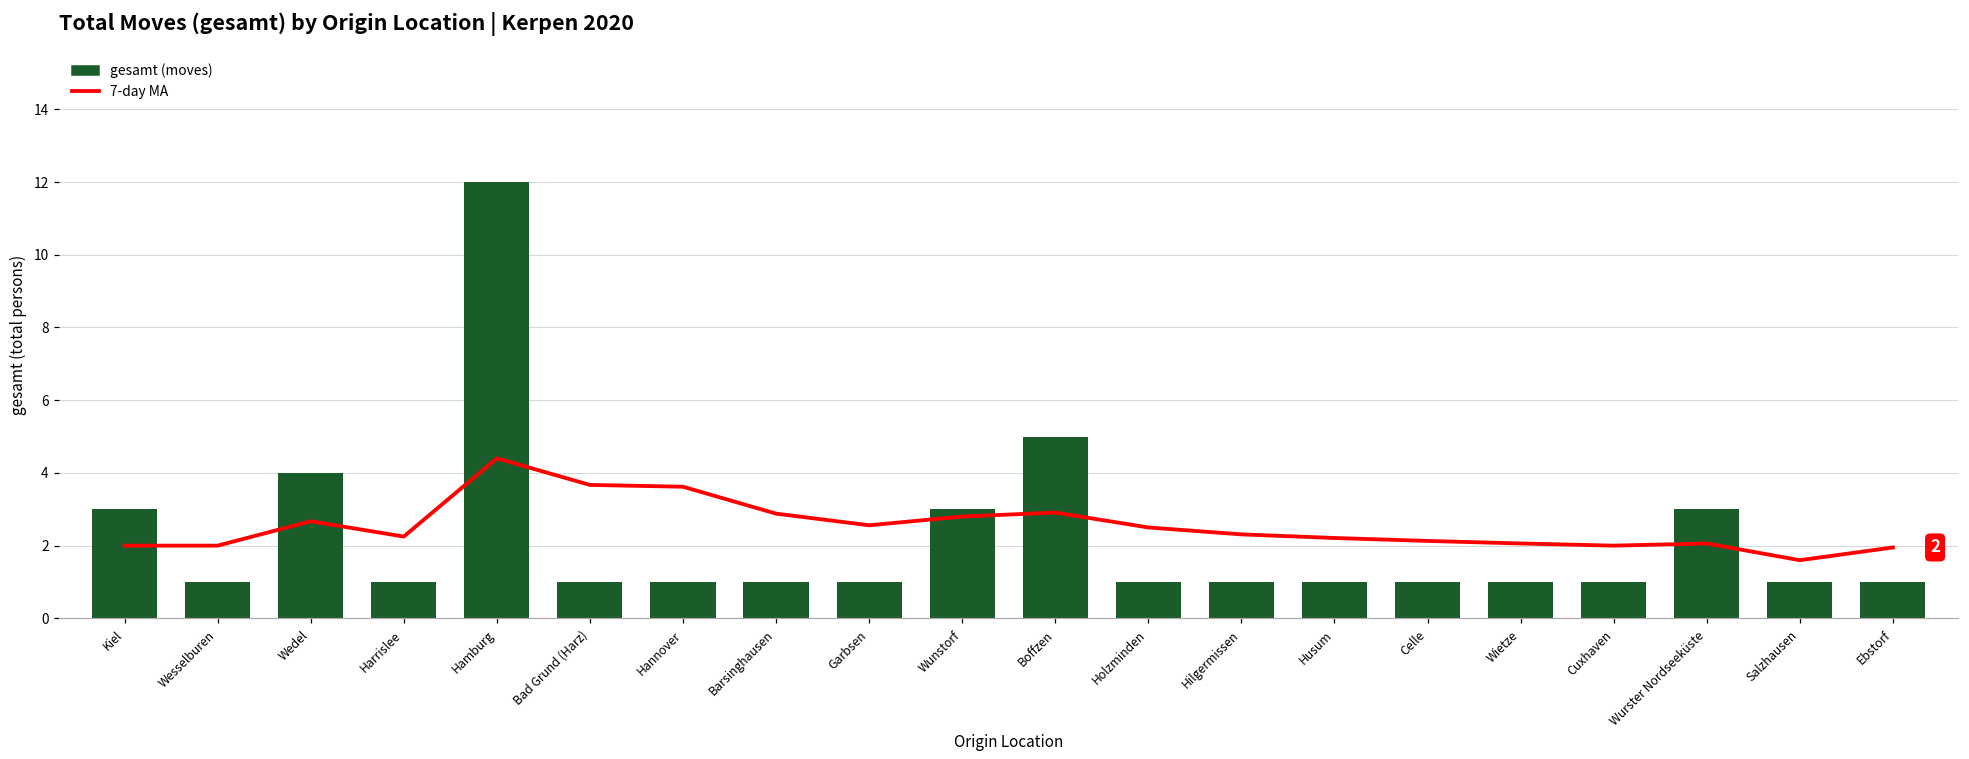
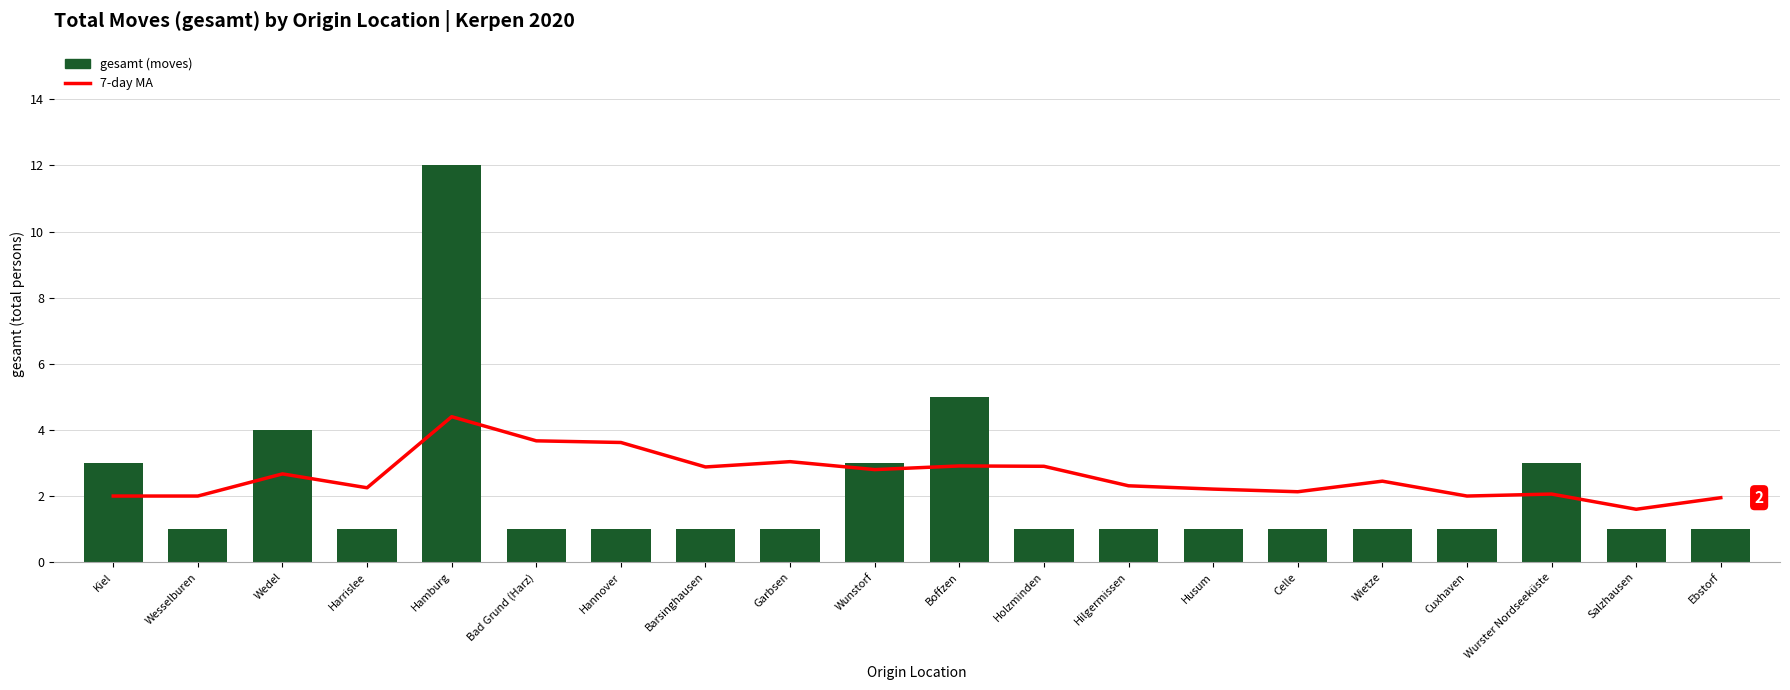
7-day MA, Garbsen: 2.6 -> 3.0
7-day MA, Holzminden: 2.5 -> 2.9
7-day MA, Wietze: 2.1 -> 2.5
